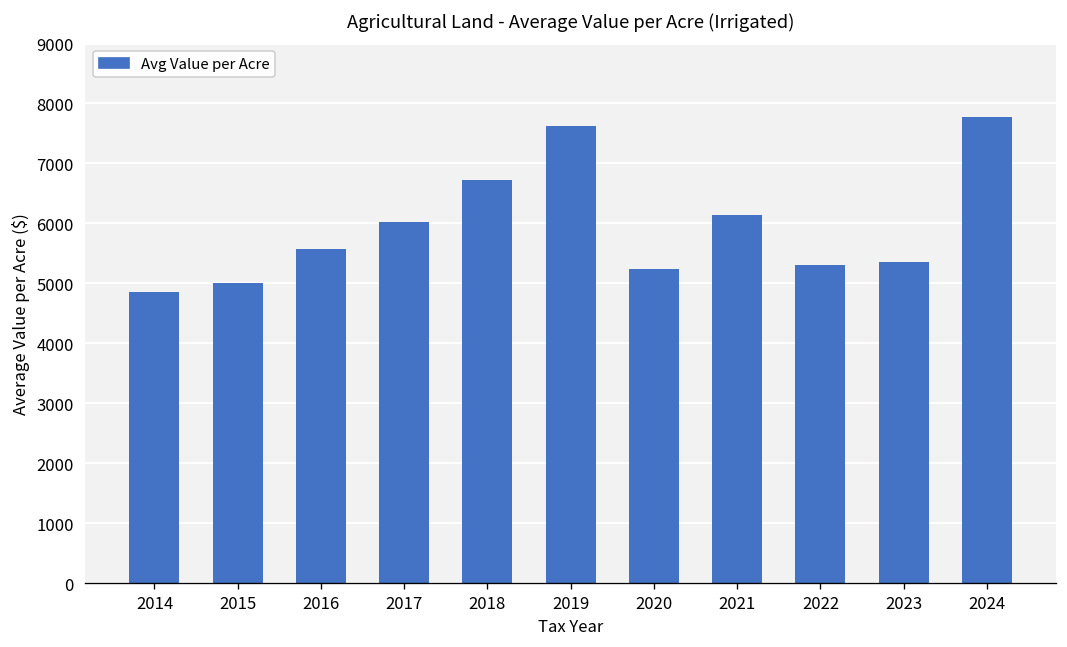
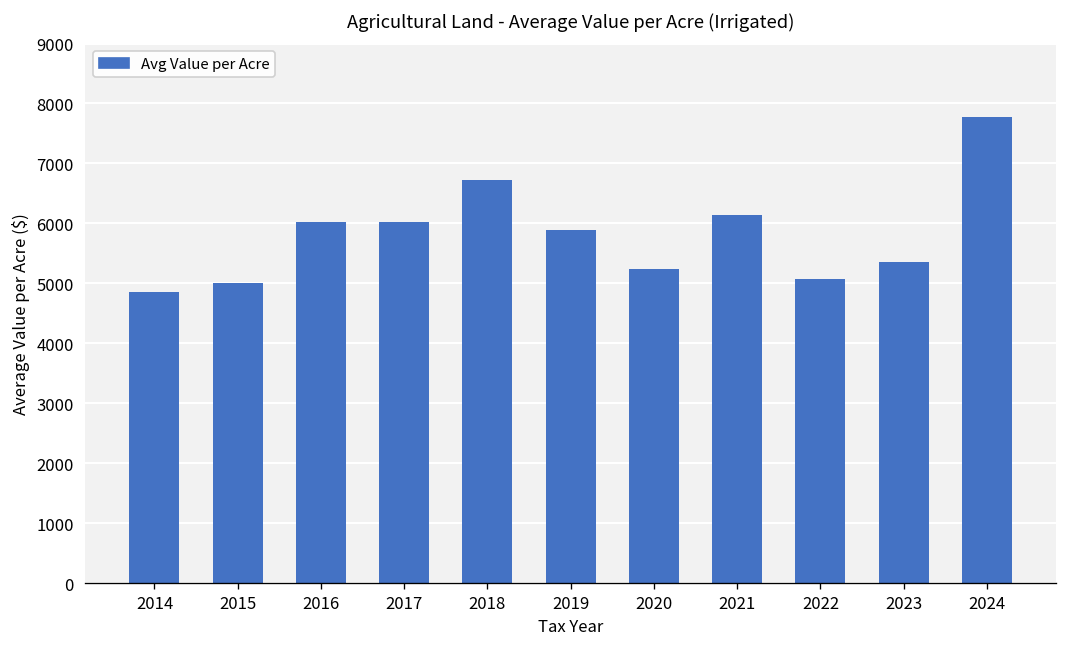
2016: 5600 -> 6000
2019: 7600 -> 5900
2022: 5300 -> 5100
